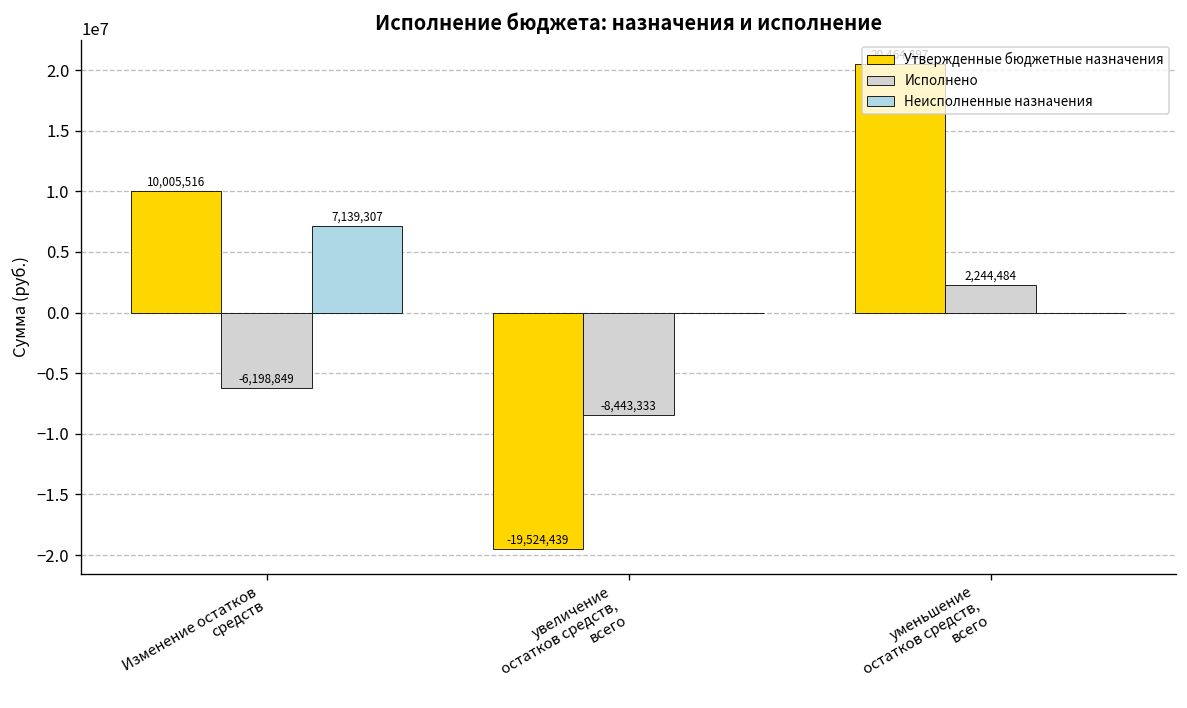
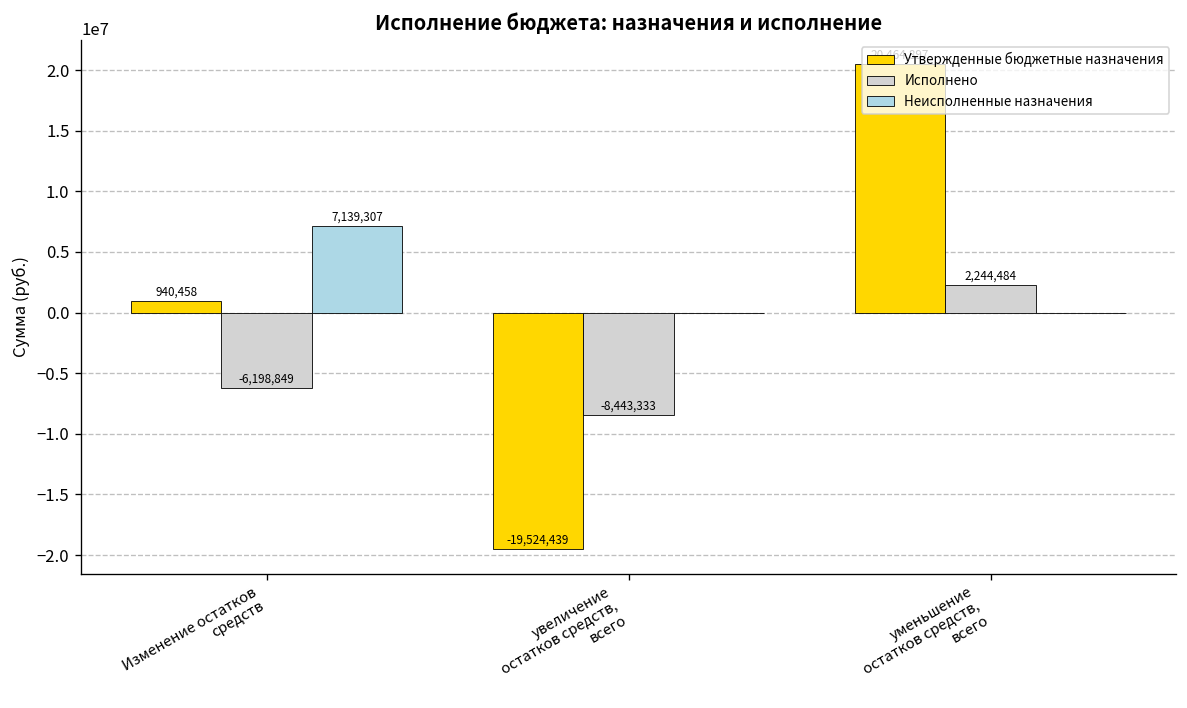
Утвержденные бюджетные назначения, Изменение остатков средств: 10,005,516 -> 940,458
